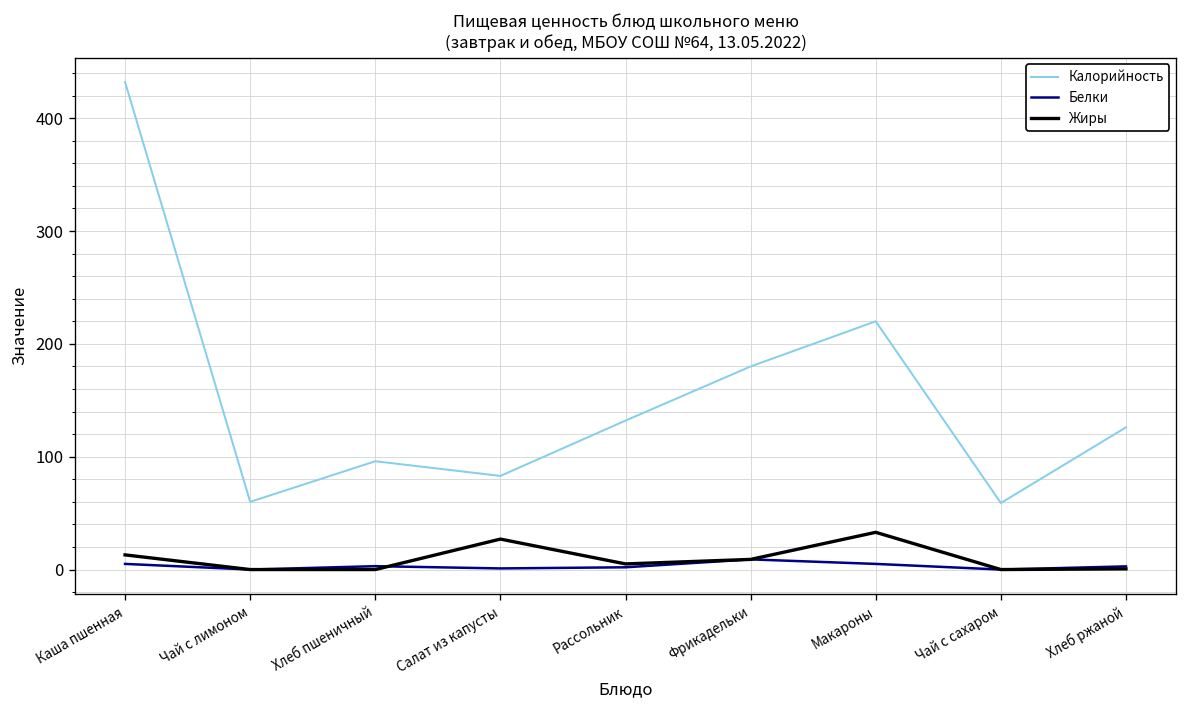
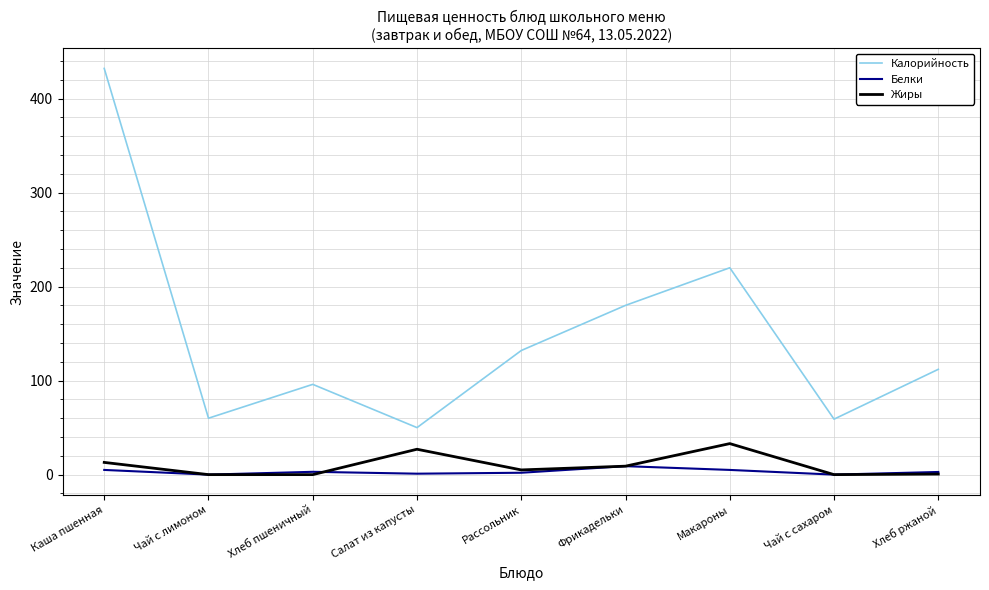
Калорийность, Салат из капусты: 80 -> 50
Калорийность, Хлеб ржаной: 130 -> 110
